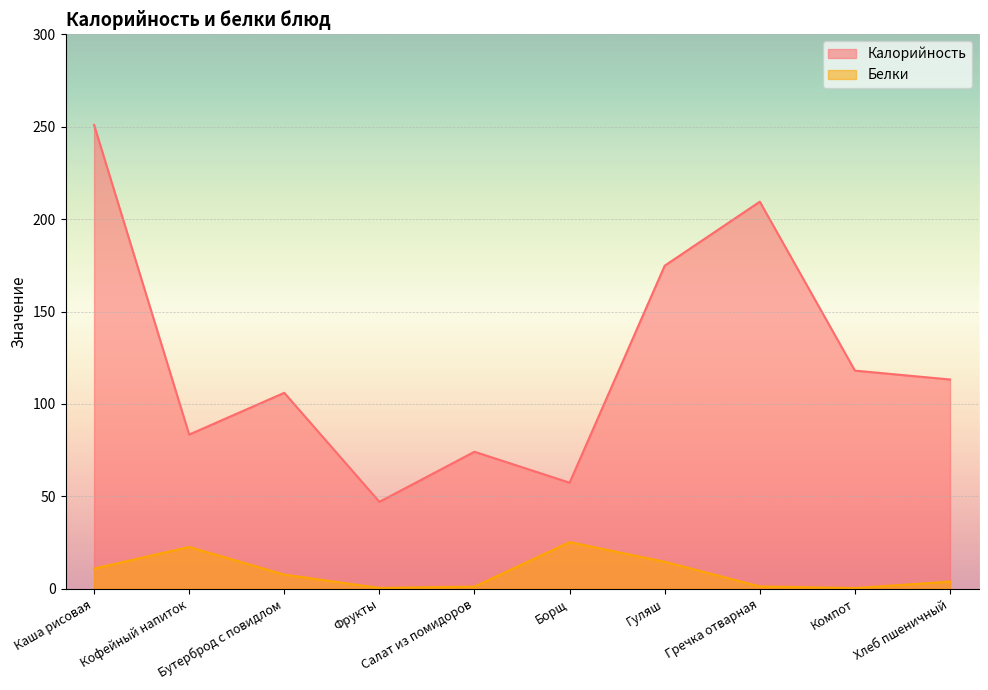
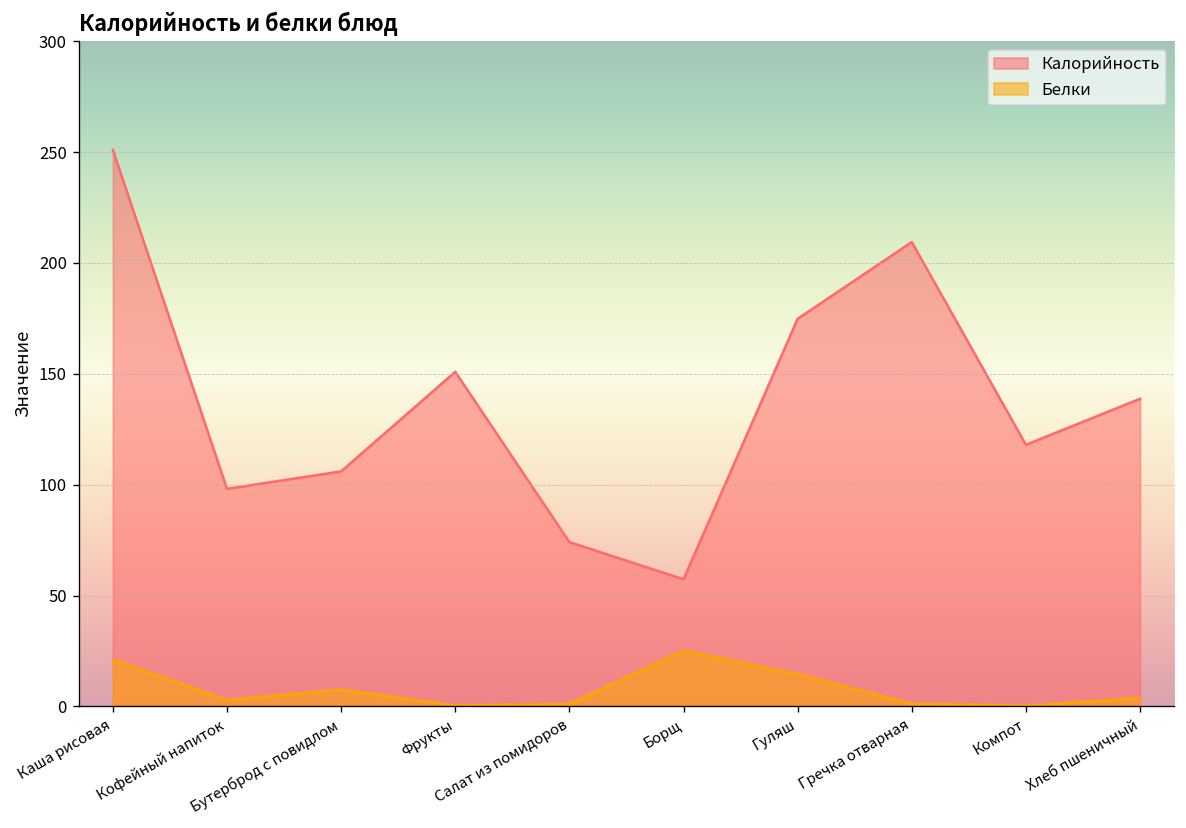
Белки, Каша рисовая: 11 -> 21
Калорийность, Кофейный напиток: 83 -> 98
Белки, Кофейный напиток: 23 -> 3
Калорийность, Фрукты: 47 -> 151
Калорийность, Хлеб пшеничный: 113 -> 139
